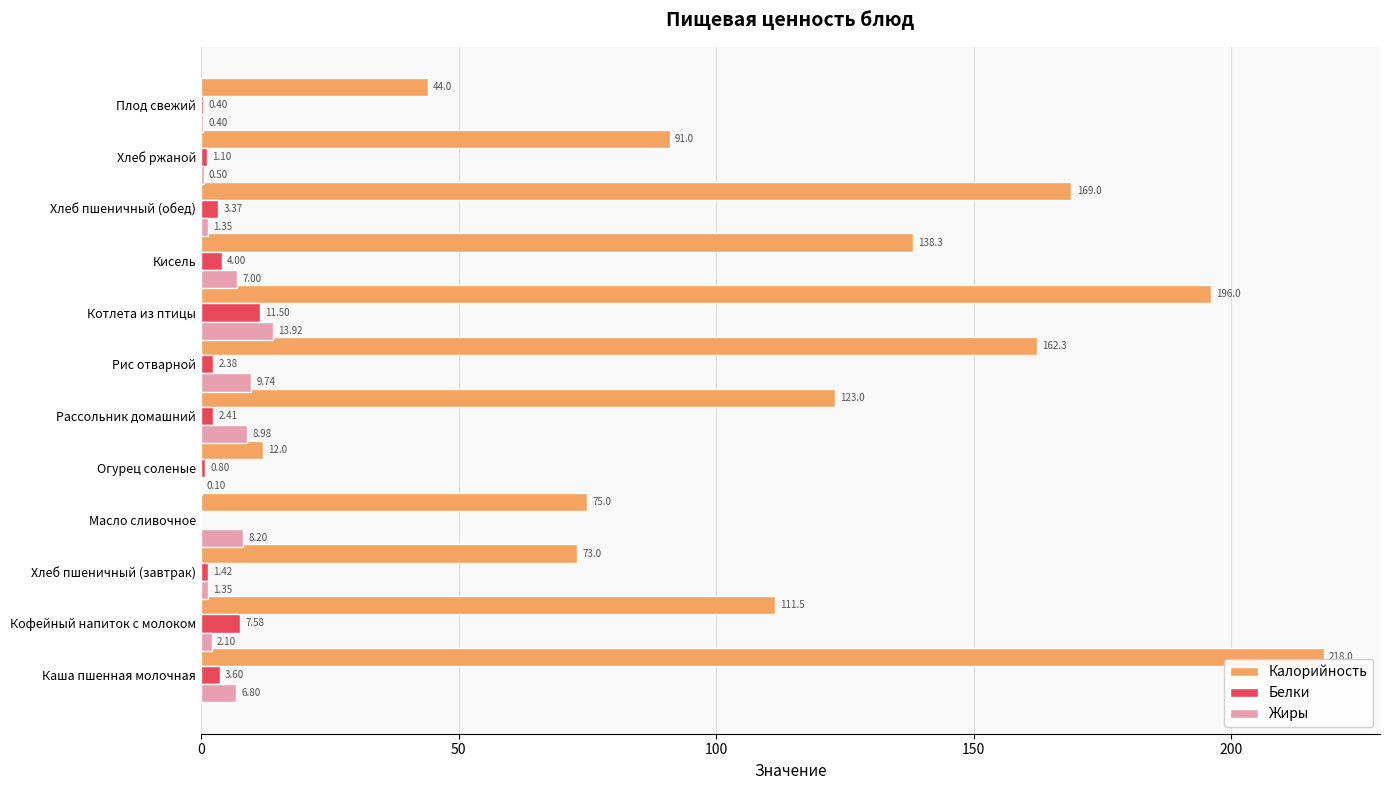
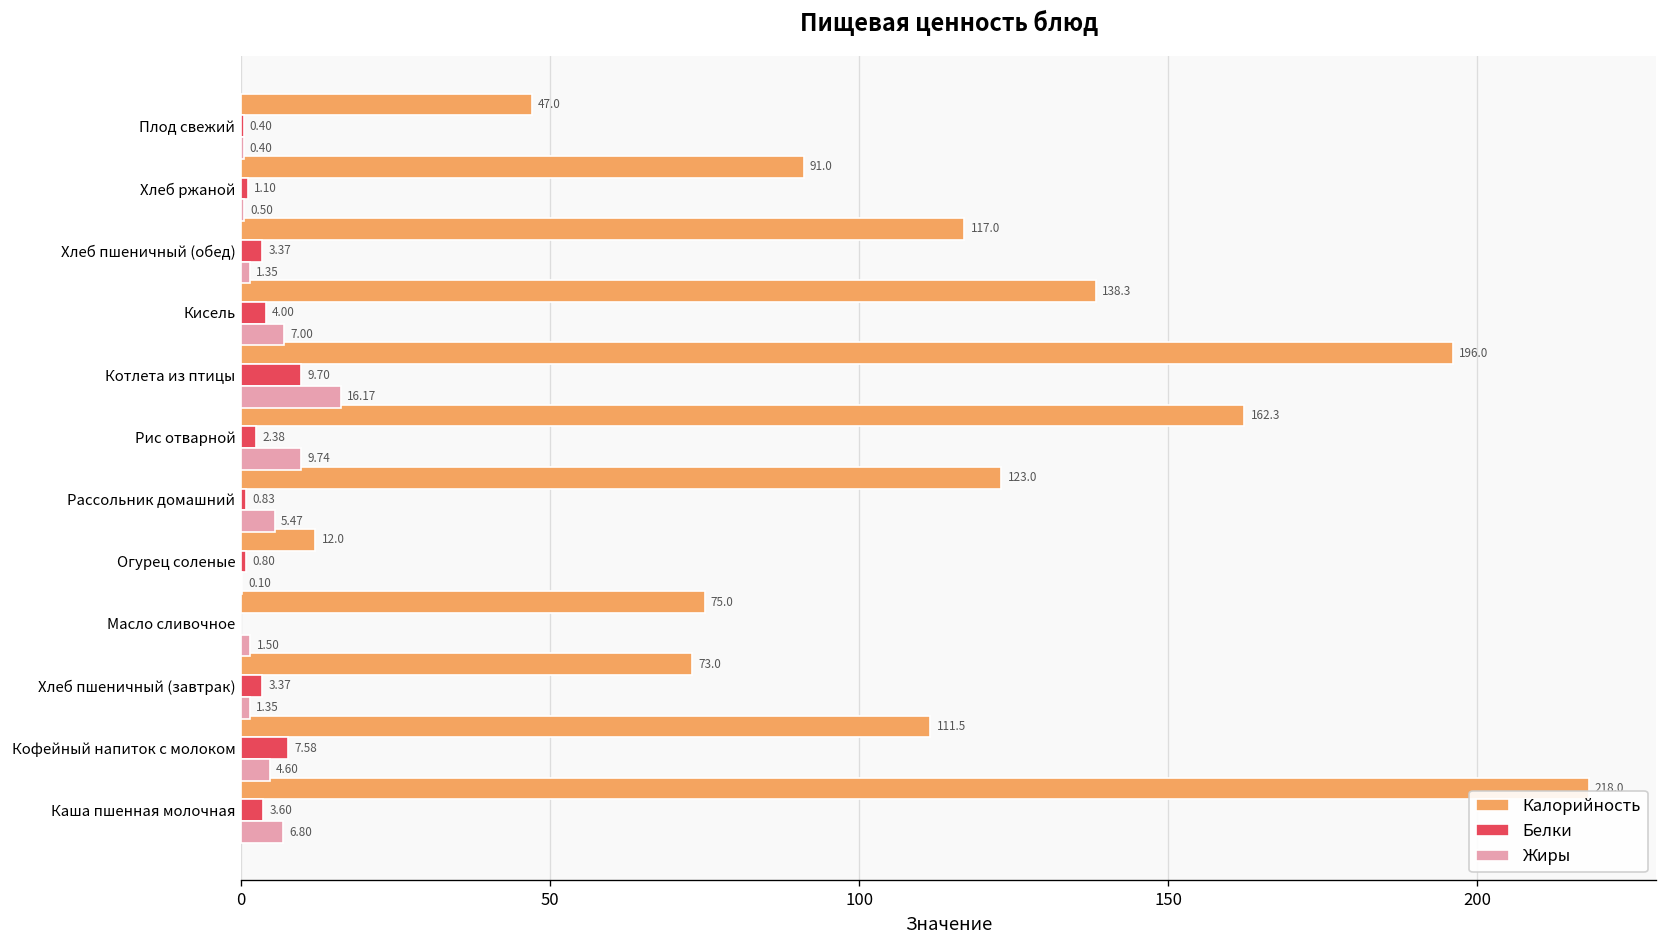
Калорийность, Плод свежий: 44.0 -> 47.0
Калорийность, Хлеб пшеничный (обед): 169.0 -> 117.0
Белки, Котлета из птицы: 11.50 -> 9.70
Жиры, Котлета из птицы: 13.92 -> 16.17
Белки, Рассольник домашний: 2.41 -> 0.83
Жиры, Рассольник домашний: 8.98 -> 5.47
Жиры, Масло сливочное: 8.20 -> 1.50
Белки, Хлеб пшеничный (завтрак): 1.42 -> 3.37
Жиры, Кофейный напиток с молоком: 2.10 -> 4.60
